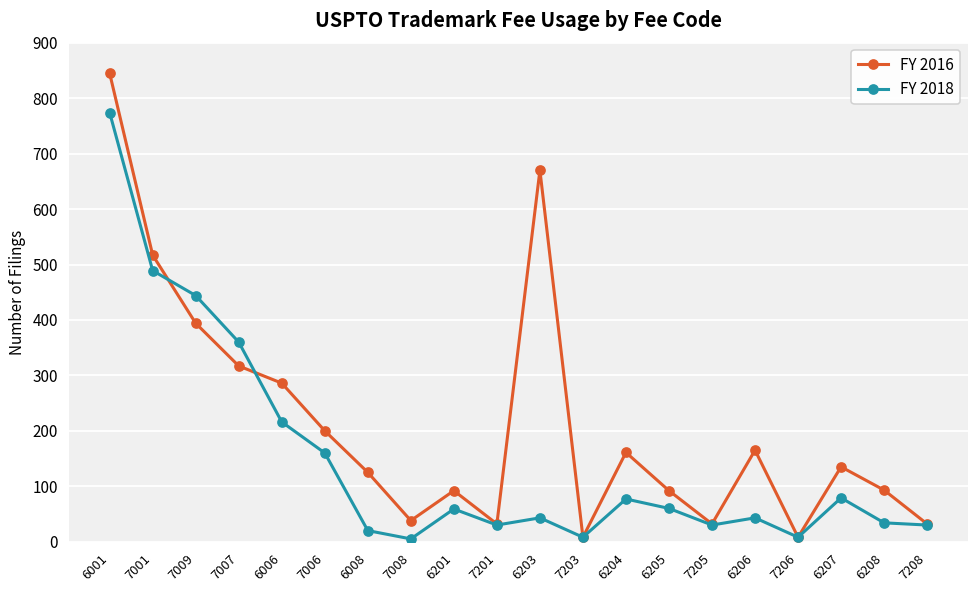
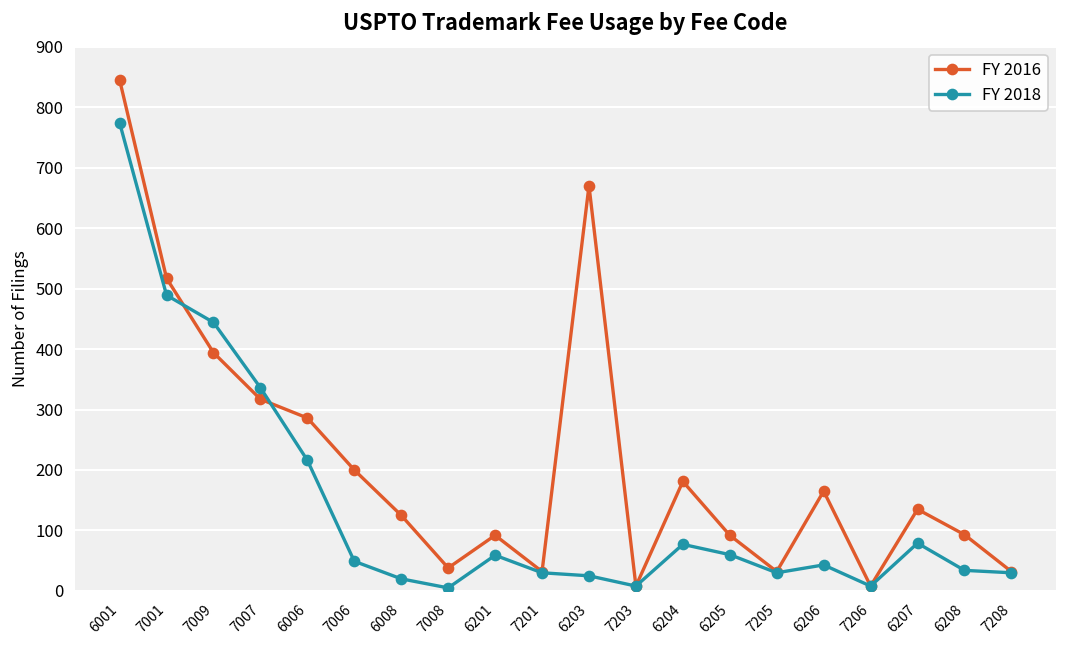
FY 2018, 7007: 360 -> 340
FY 2018, 7006: 160 -> 50
FY 2018, 6203: 40 -> 30
FY 2016, 6204: 160 -> 180
